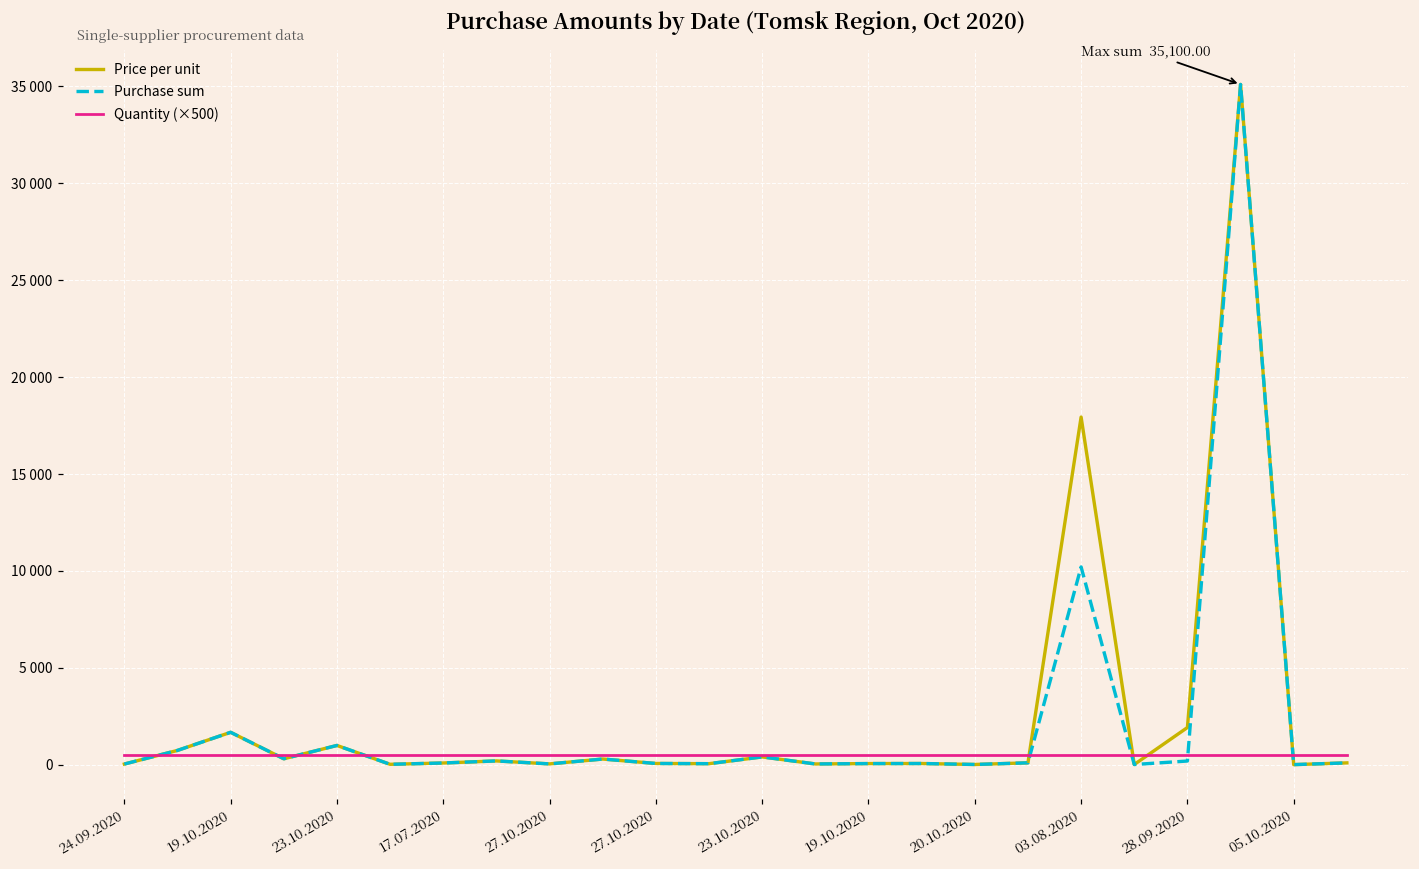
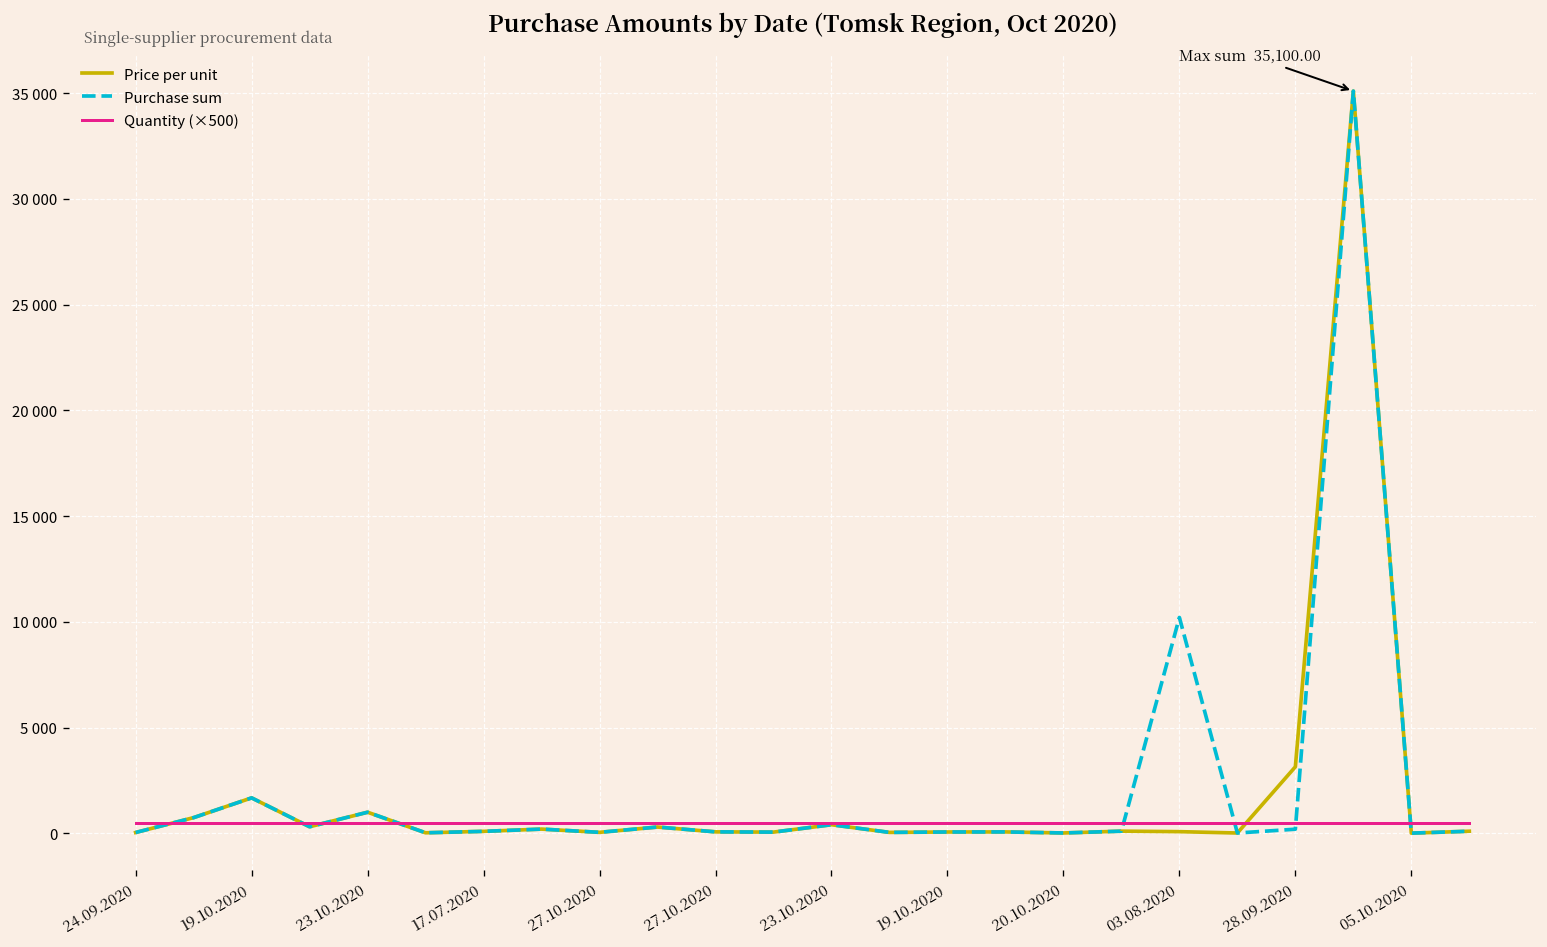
Price per unit, 03.08.2020: 17900 -> 100
Price per unit, 28.09.2020: 1900 -> 3100
